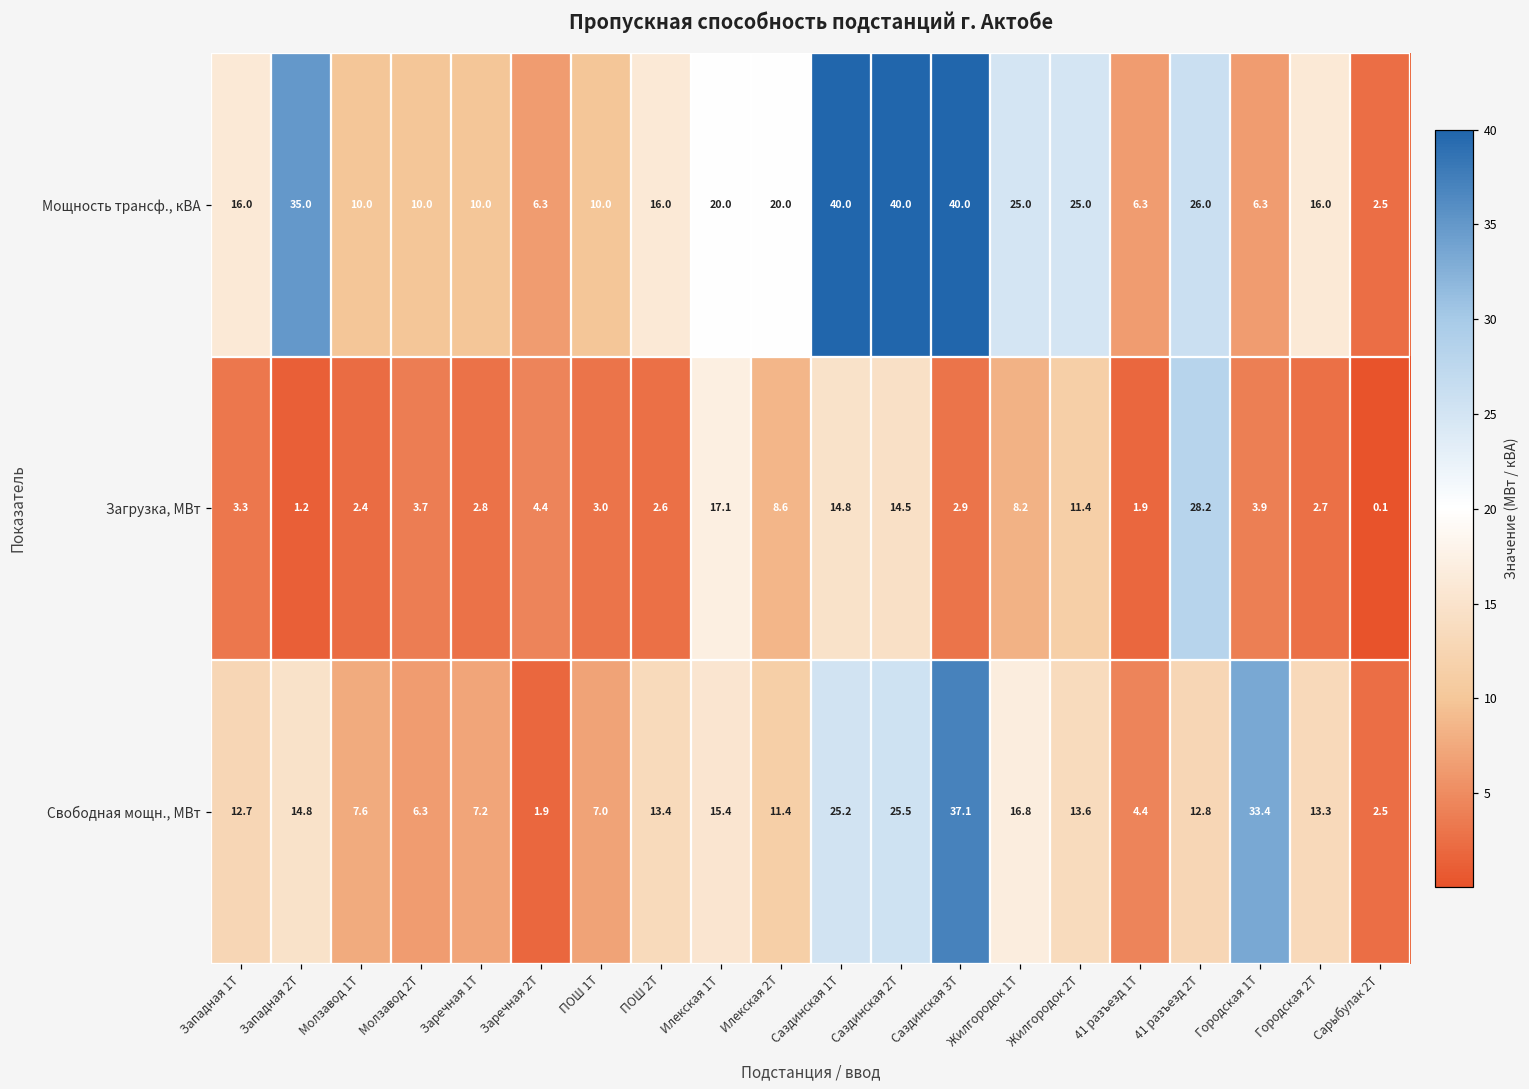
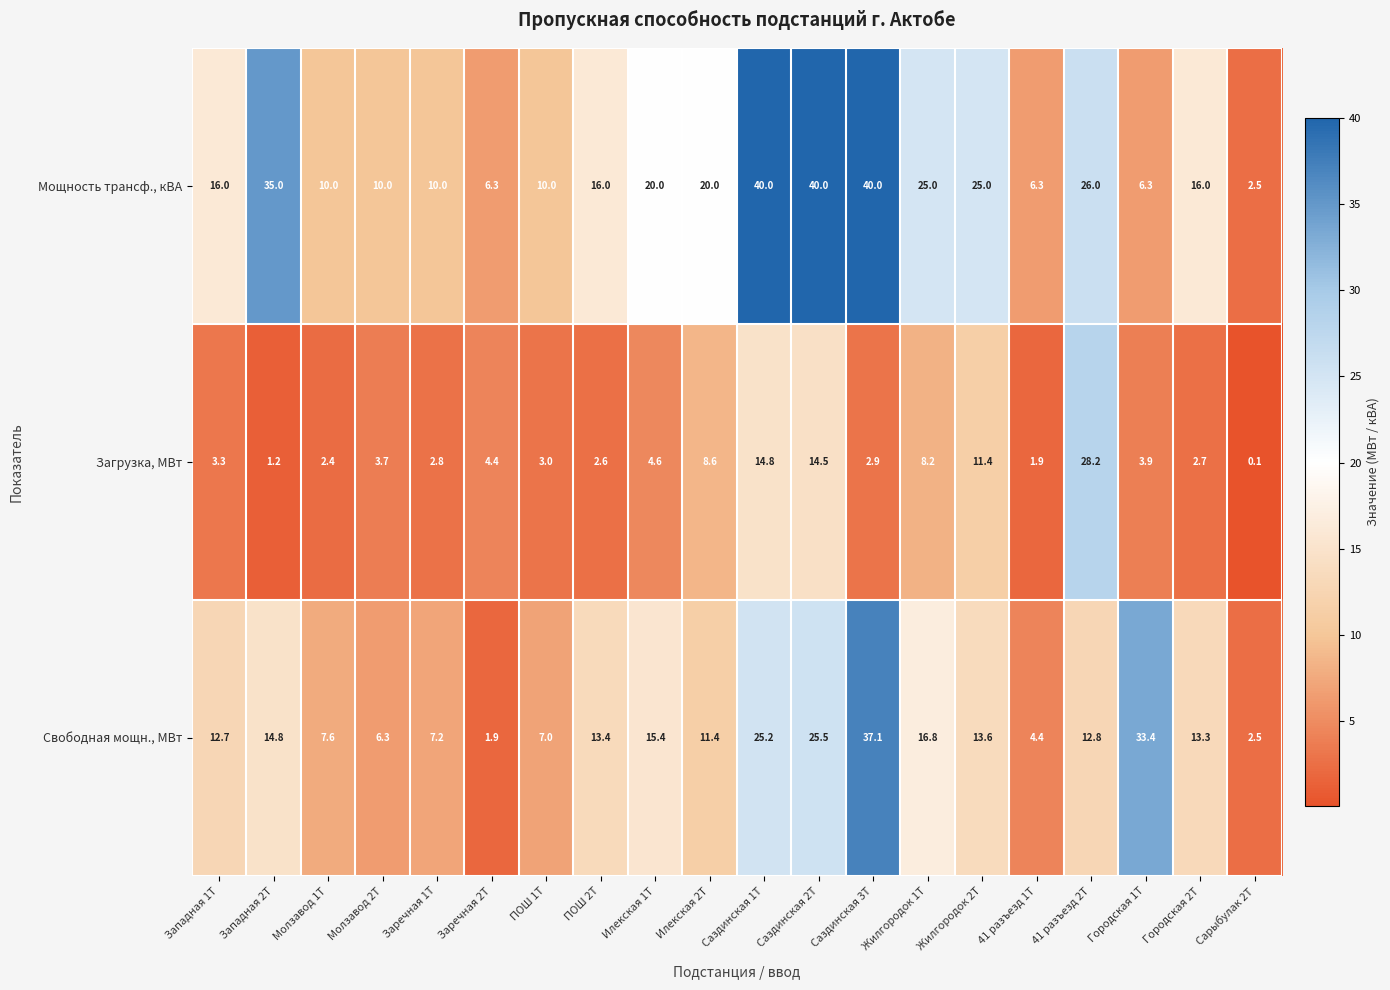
Загрузка, МВт, Илекская 1Т: 17.1 -> 4.6
